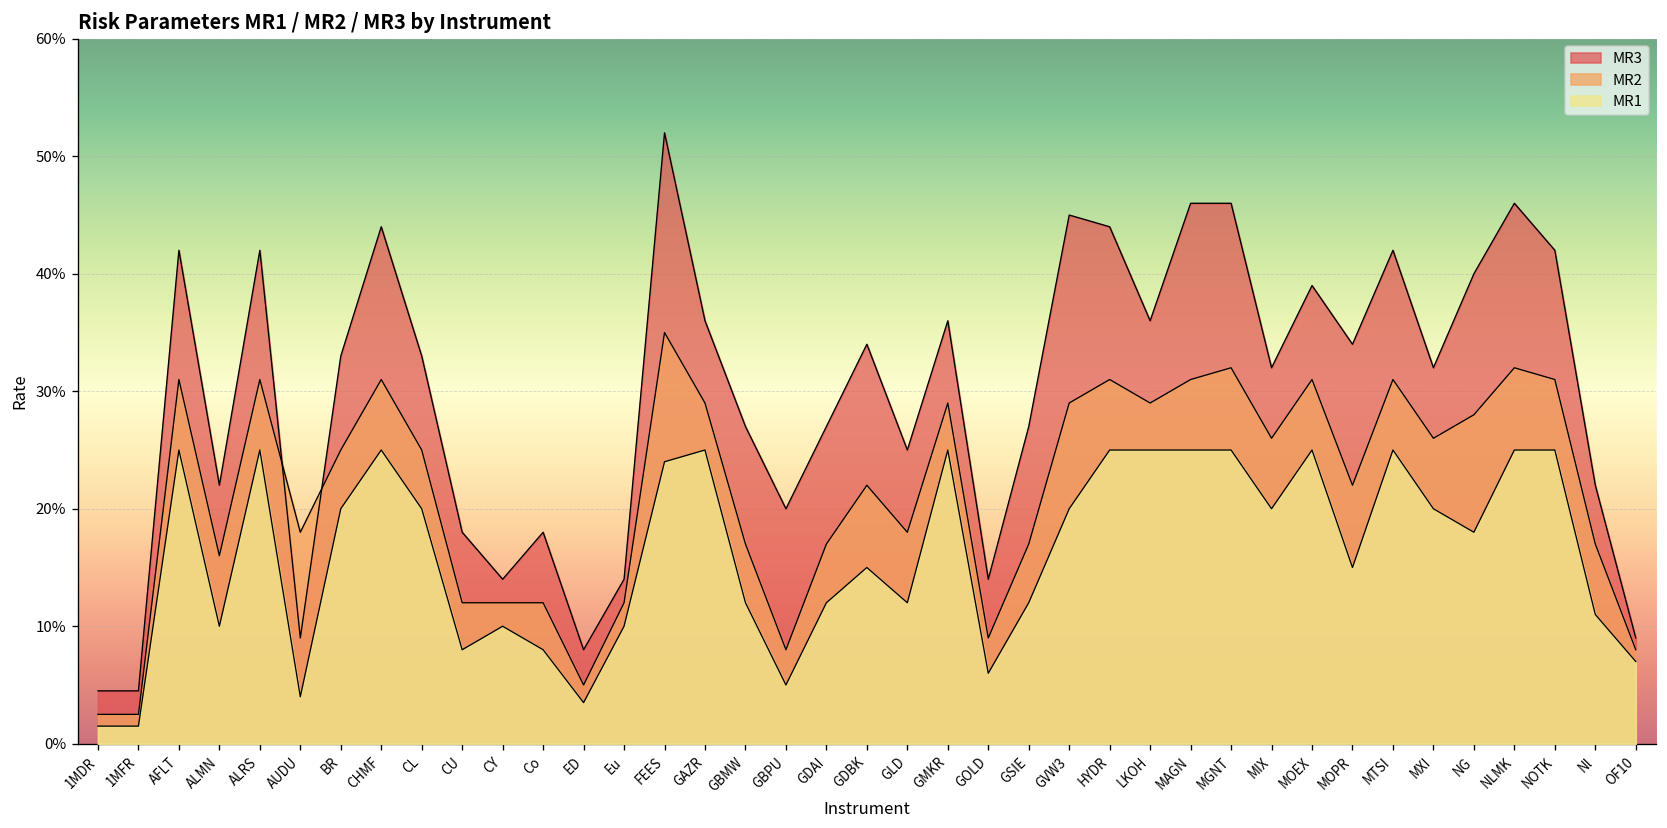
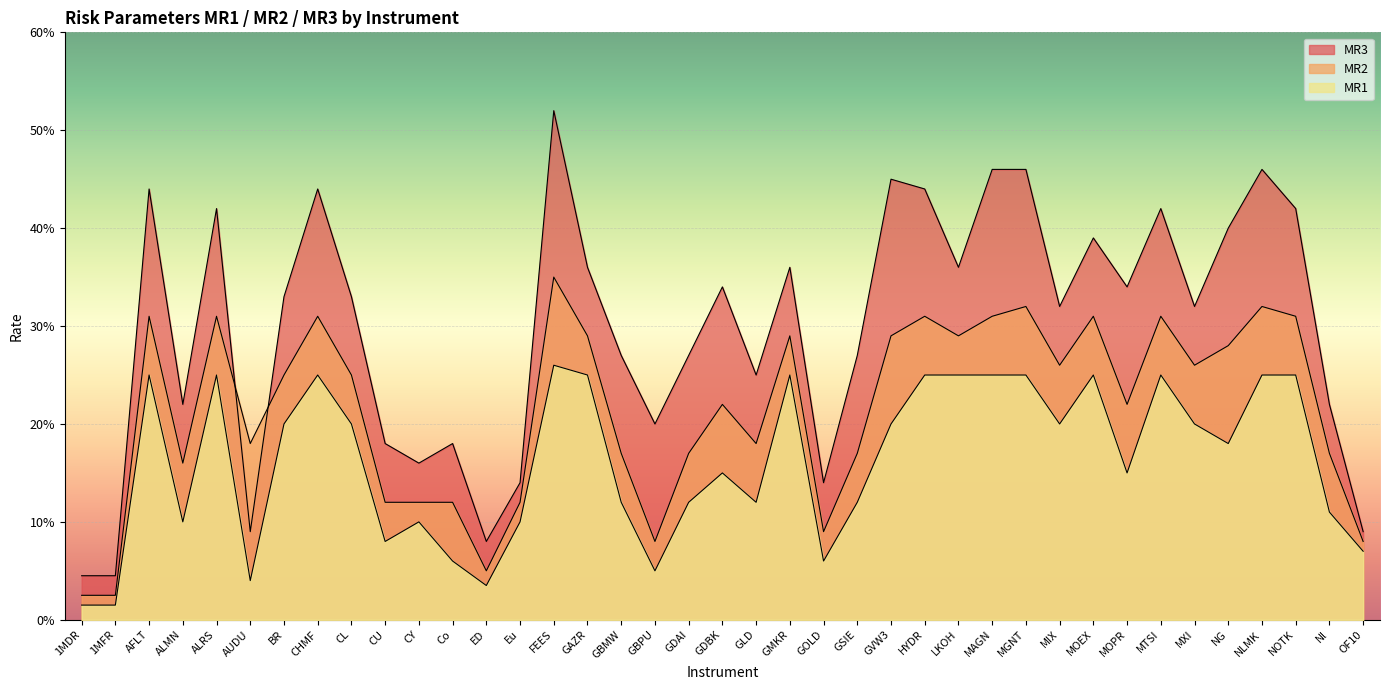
MR3, AFLT: 42% -> 44%
MR3, CY: 14% -> 16%
MR1, Co: 8% -> 6%
MR1, FEES: 24% -> 26%
